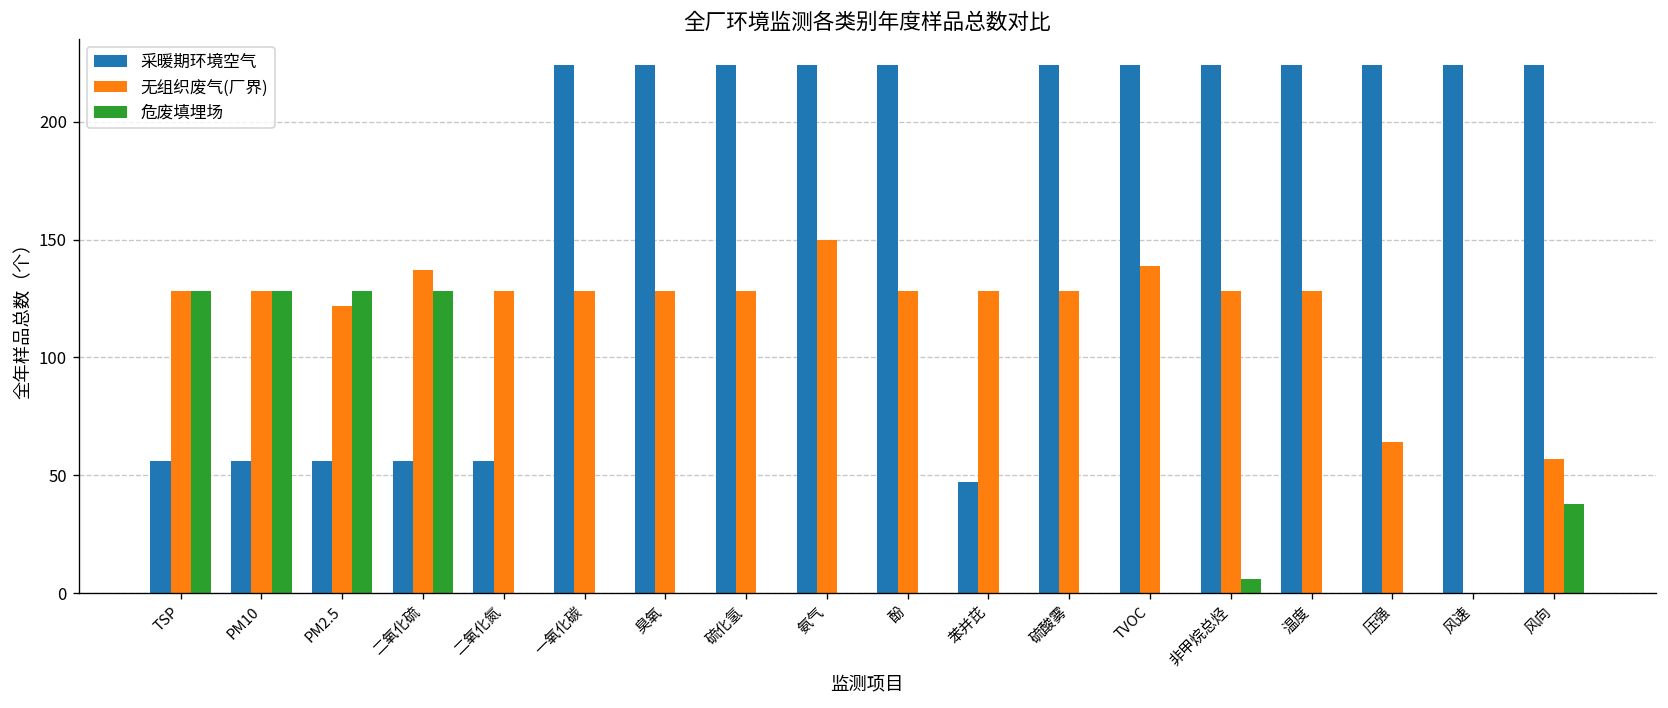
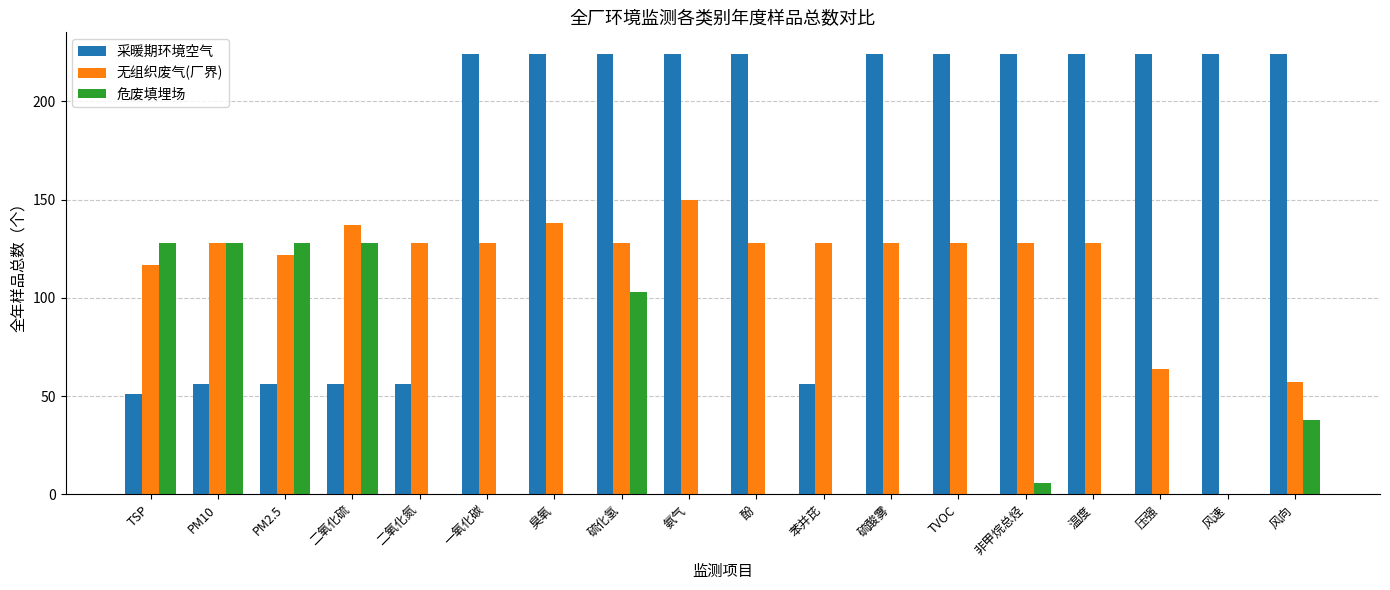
采暖期环境空气, TSP: 56 -> 51
无组织废气(厂界), TSP: 128 -> 117
无组织废气(厂界), 臭氧: 128 -> 138
危废填埋场, 硫化氢: 0 -> 103
采暖期环境空气, 苯并芘: 47 -> 56
无组织废气(厂界), TVOC: 139 -> 128
